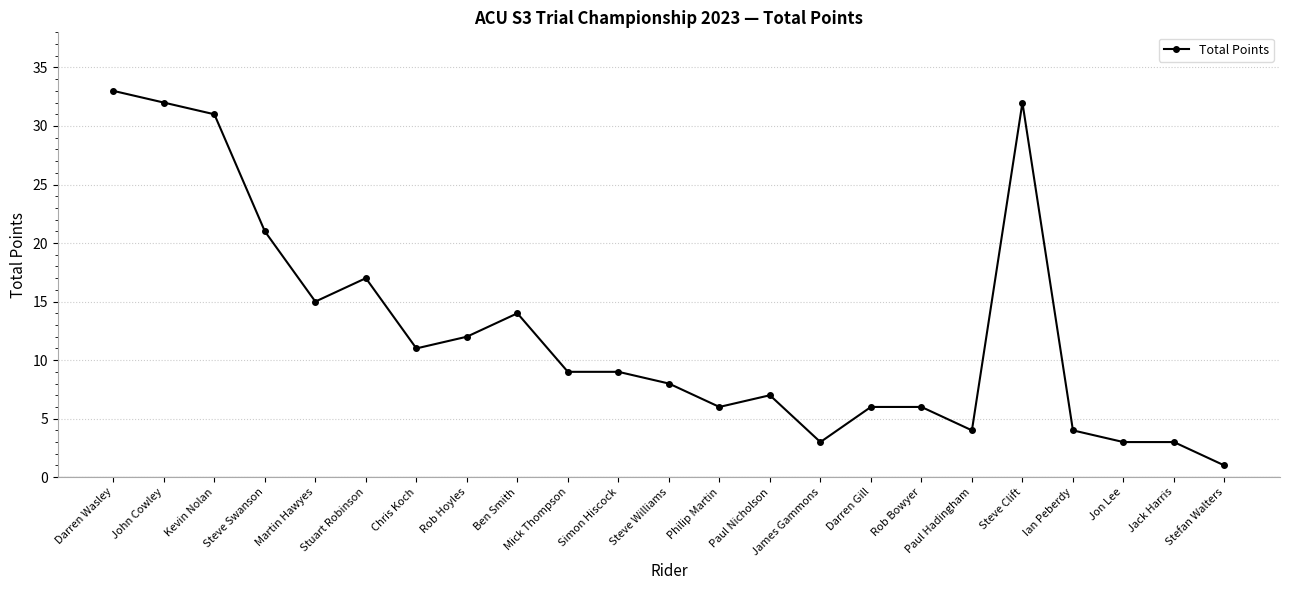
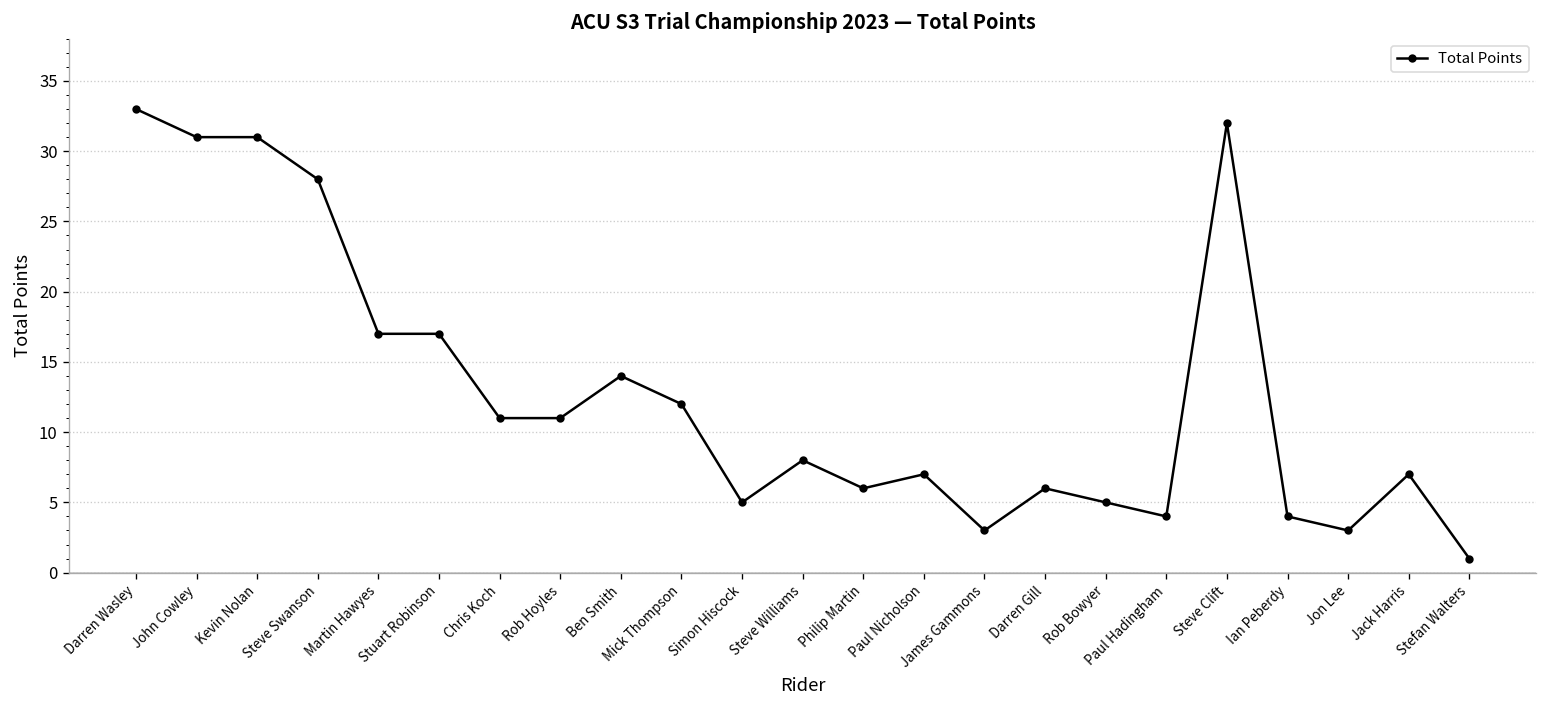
John Cowley: 32 -> 31
Steve Swanson: 21 -> 28
Martin Hawyes: 15 -> 17
Rob Hoyles: 12 -> 11
Mick Thompson: 9 -> 12
Simon Hiscock: 9 -> 5
Rob Bowyer: 6 -> 5
Jack Harris: 3 -> 7
